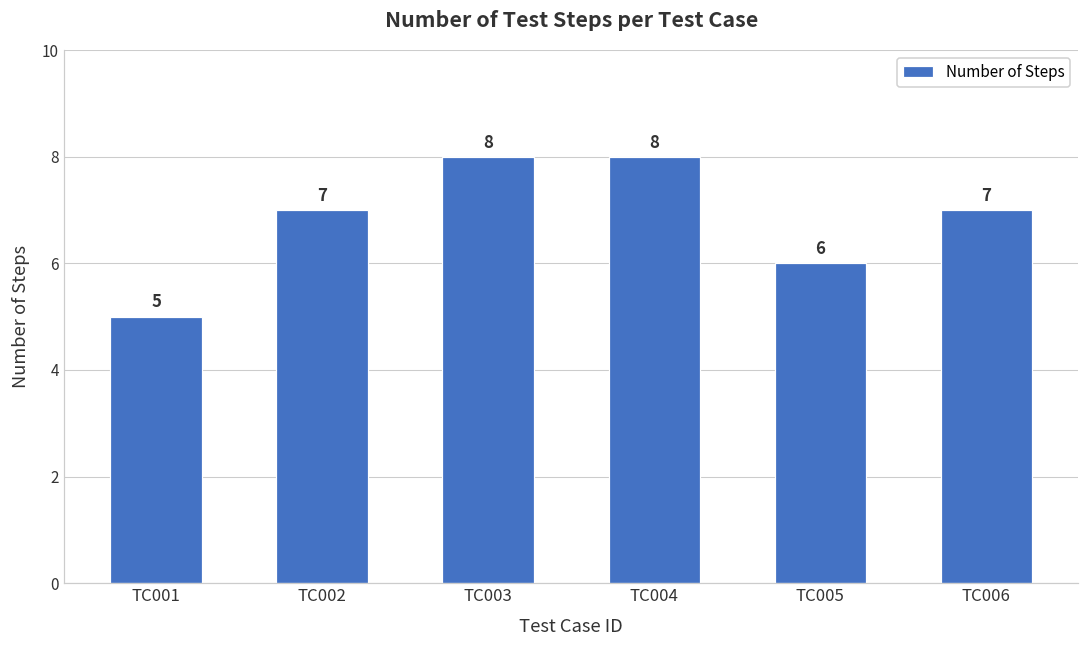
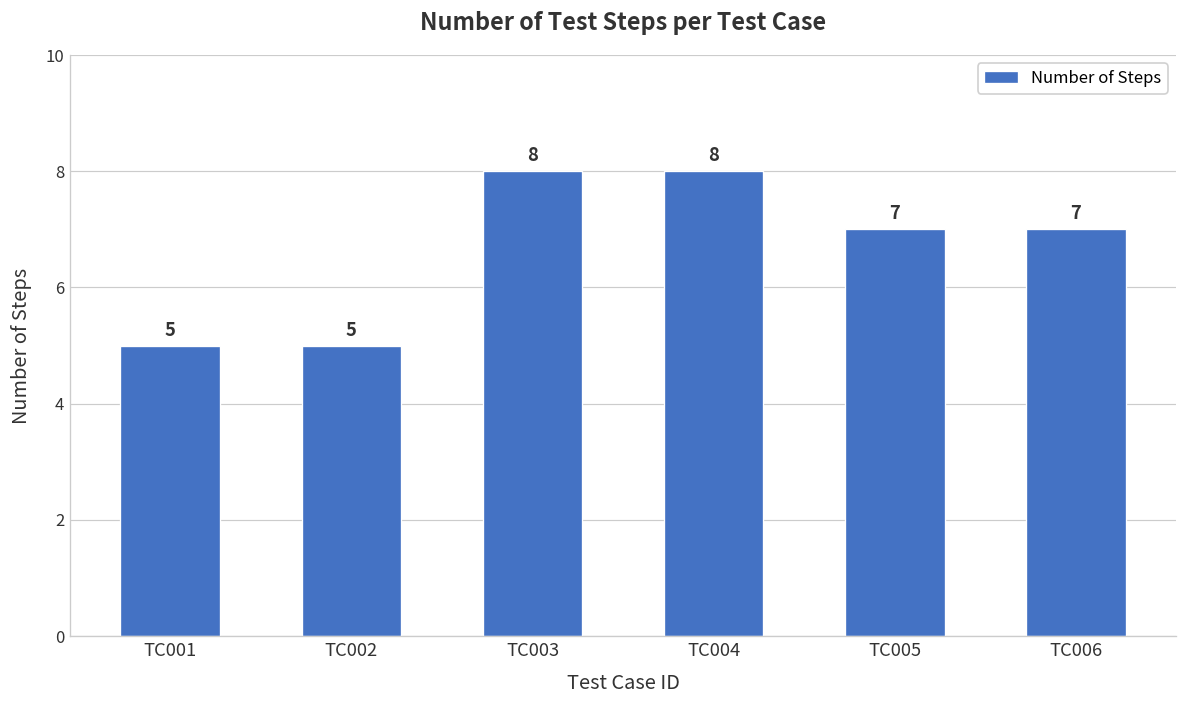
TC002: 7 -> 5
TC005: 6 -> 7
